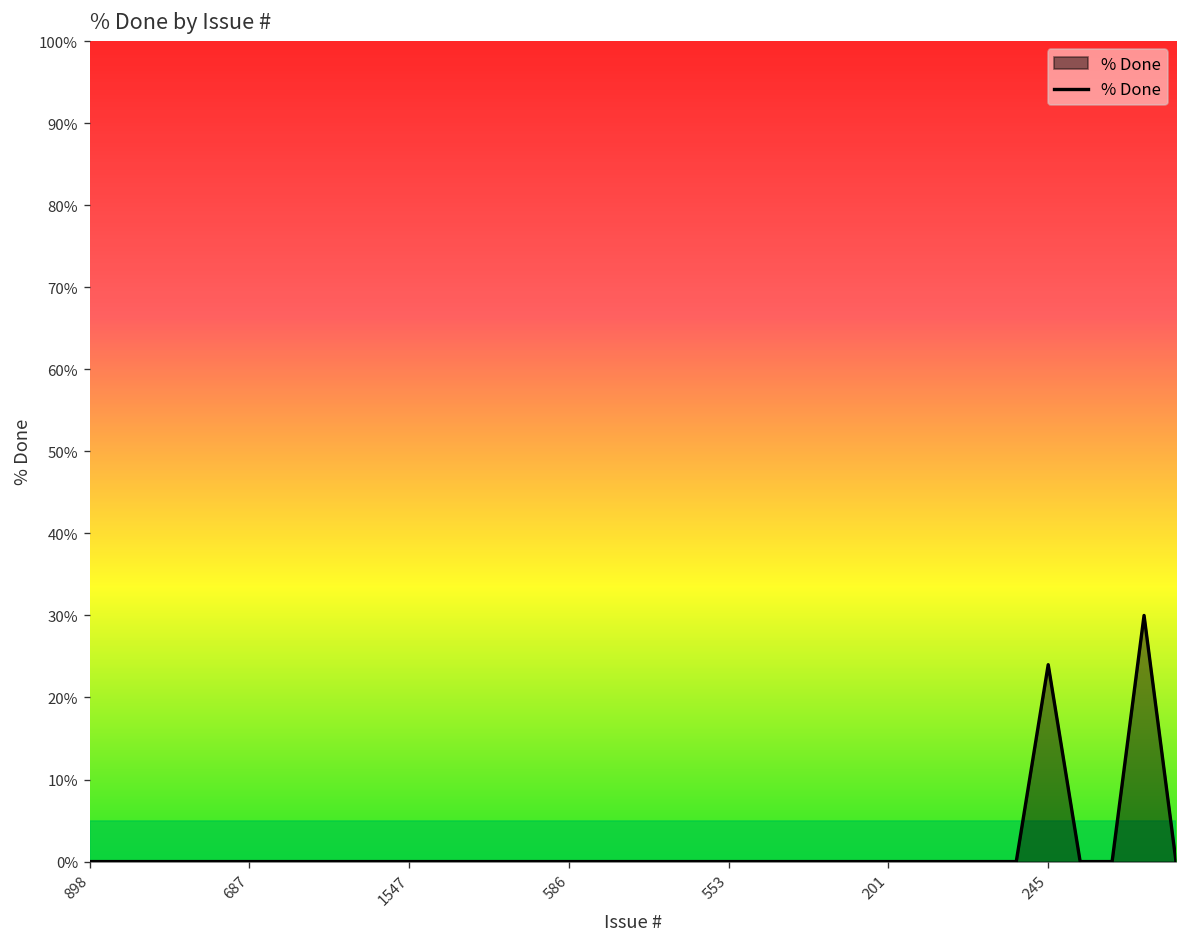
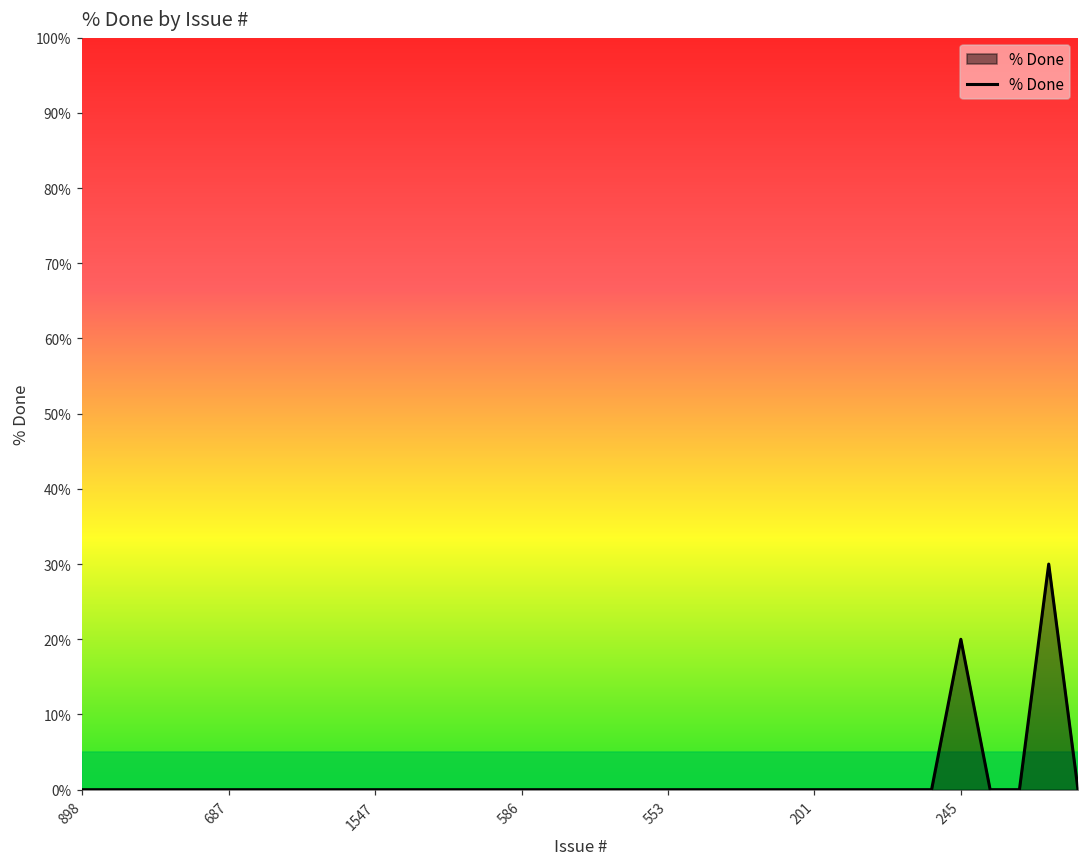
245: 24% -> 20%
